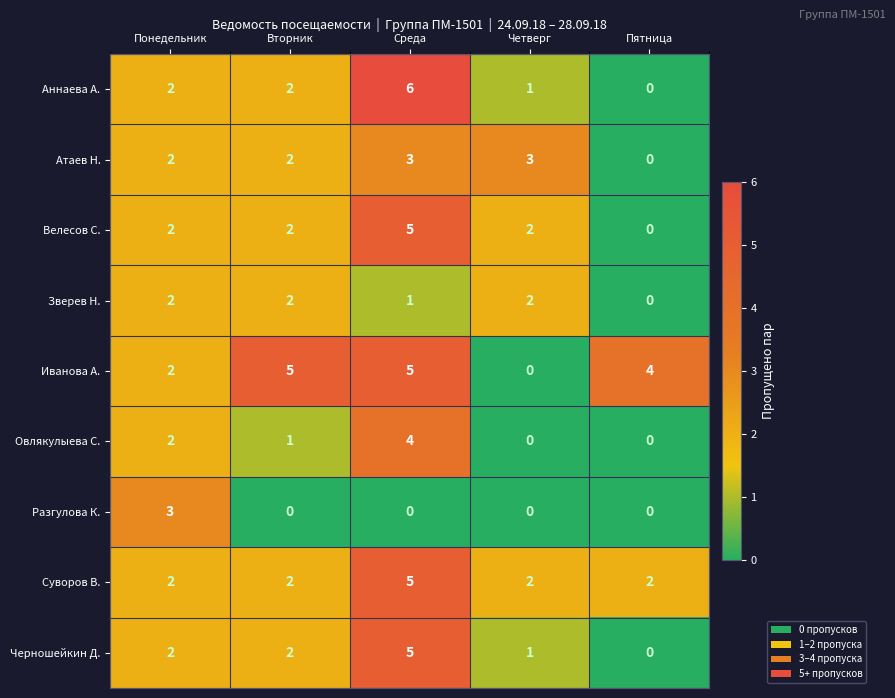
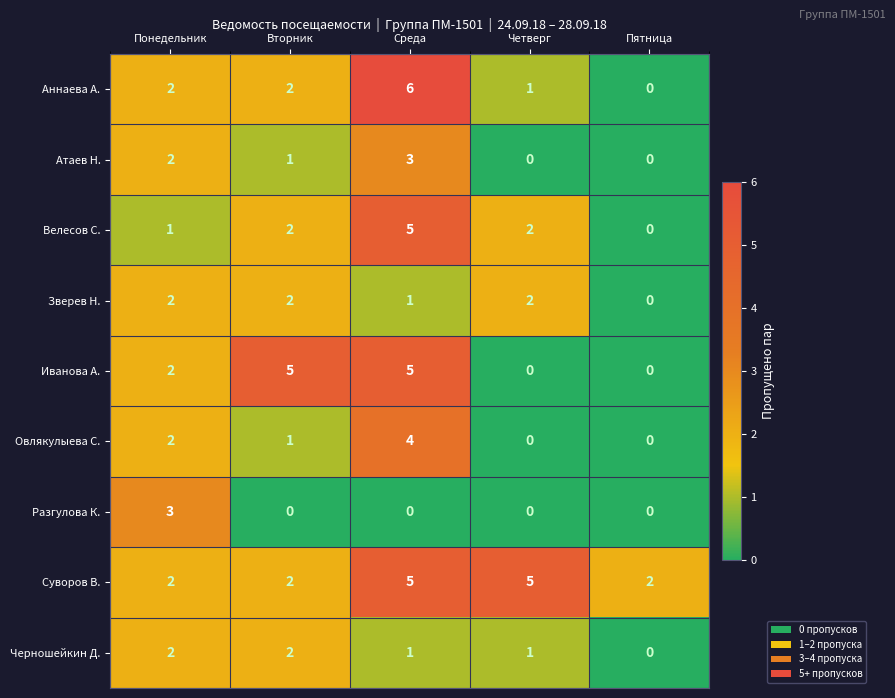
Атаев Н., Вторник: 2 -> 1
Атаев Н., Четверг: 3 -> 0
Велесов С., Понедельник: 2 -> 1
Иванова А., Пятница: 4 -> 0
Суворов В., Четверг: 2 -> 5
Черношейкин Д., Среда: 5 -> 1
